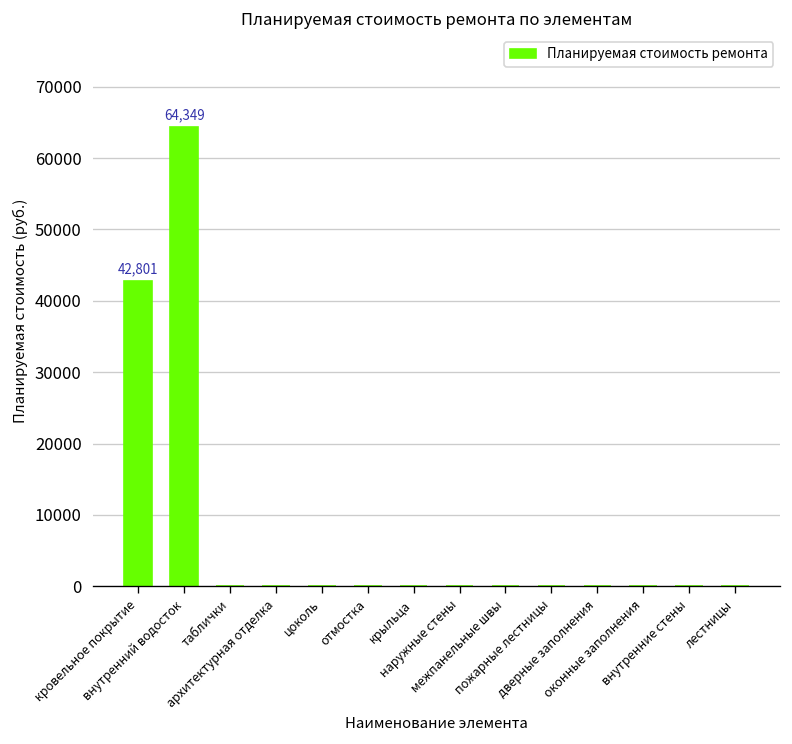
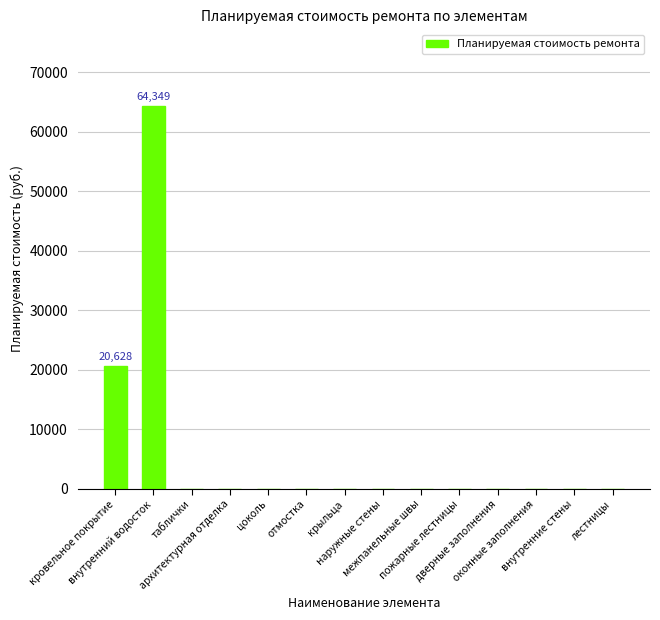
кровельное покрытие: 42,801 -> 20,628
